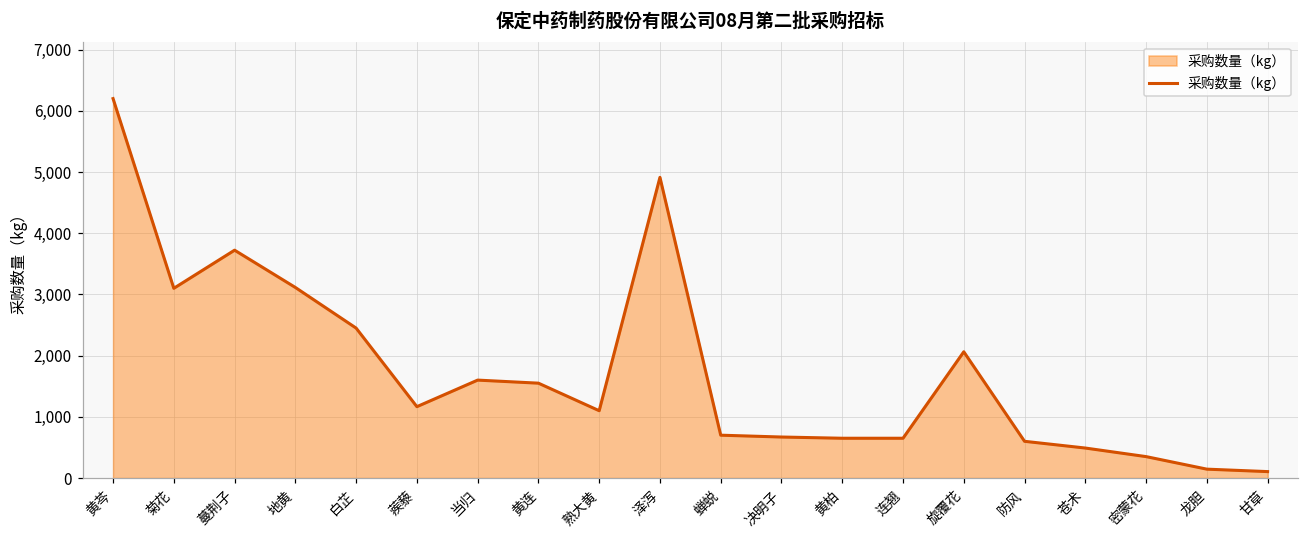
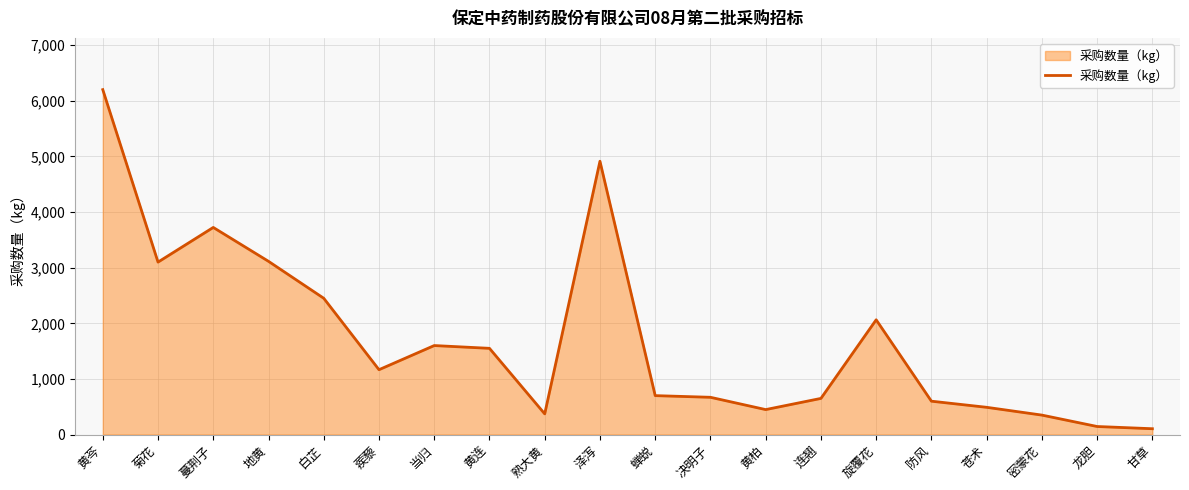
熟大黄: 1,100 -> 400
黄柏: 700 -> 400
